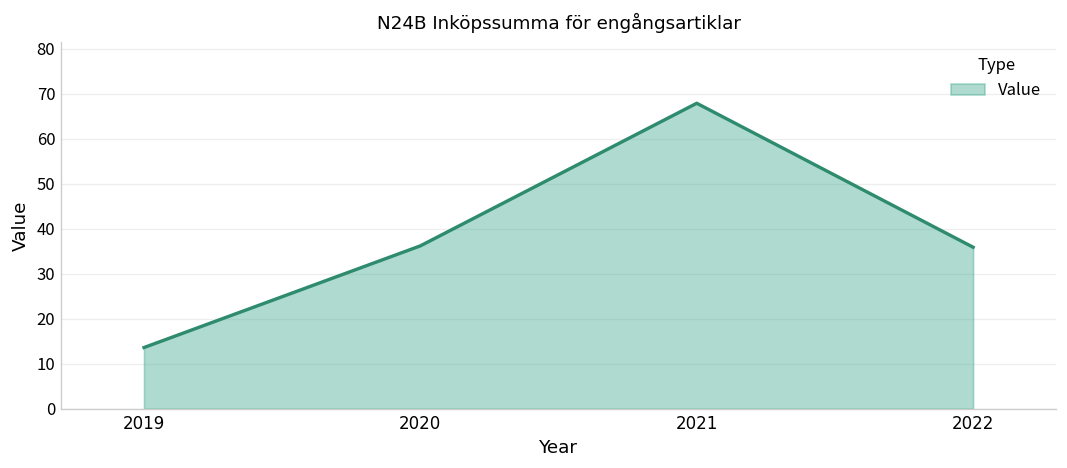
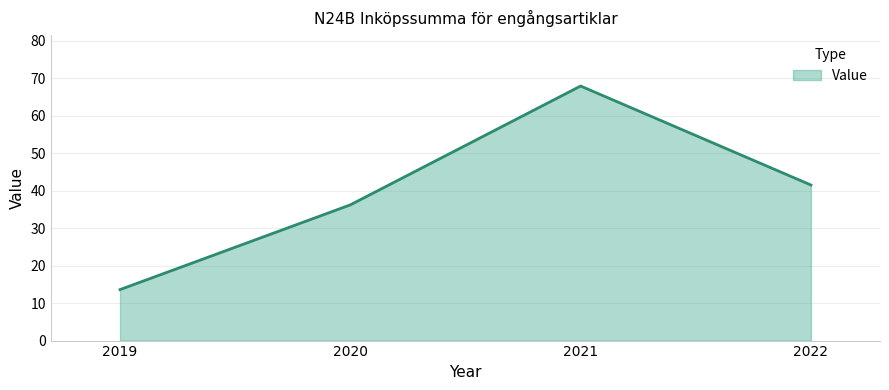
2022: 36 -> 42
